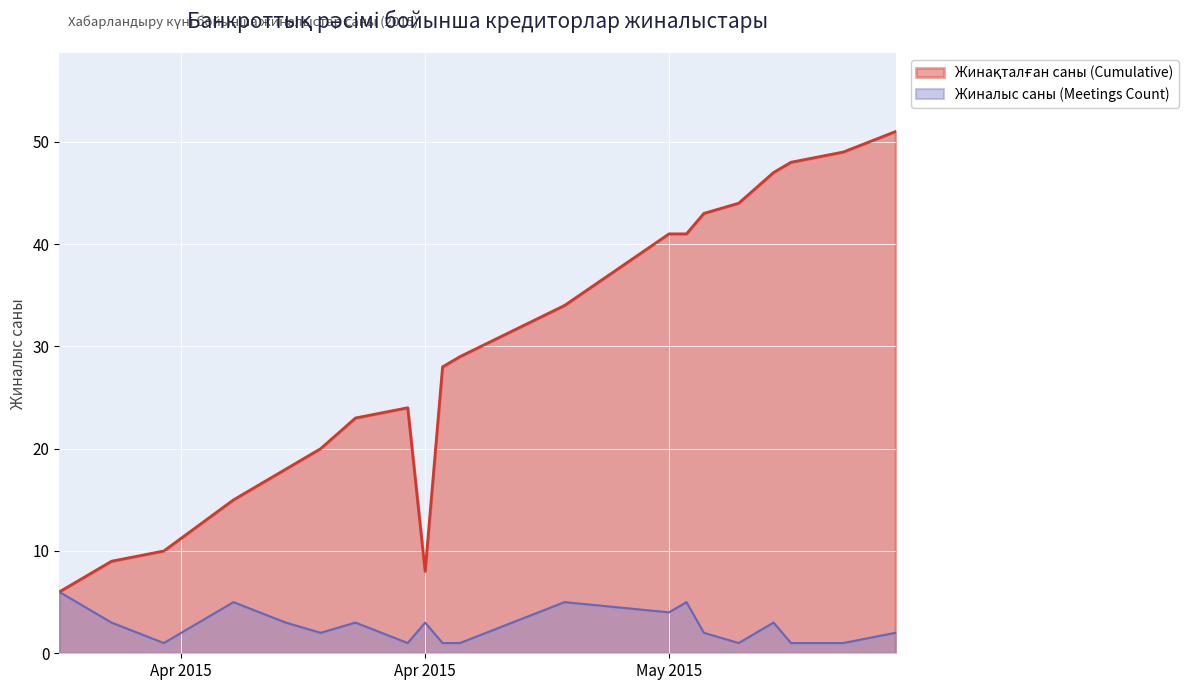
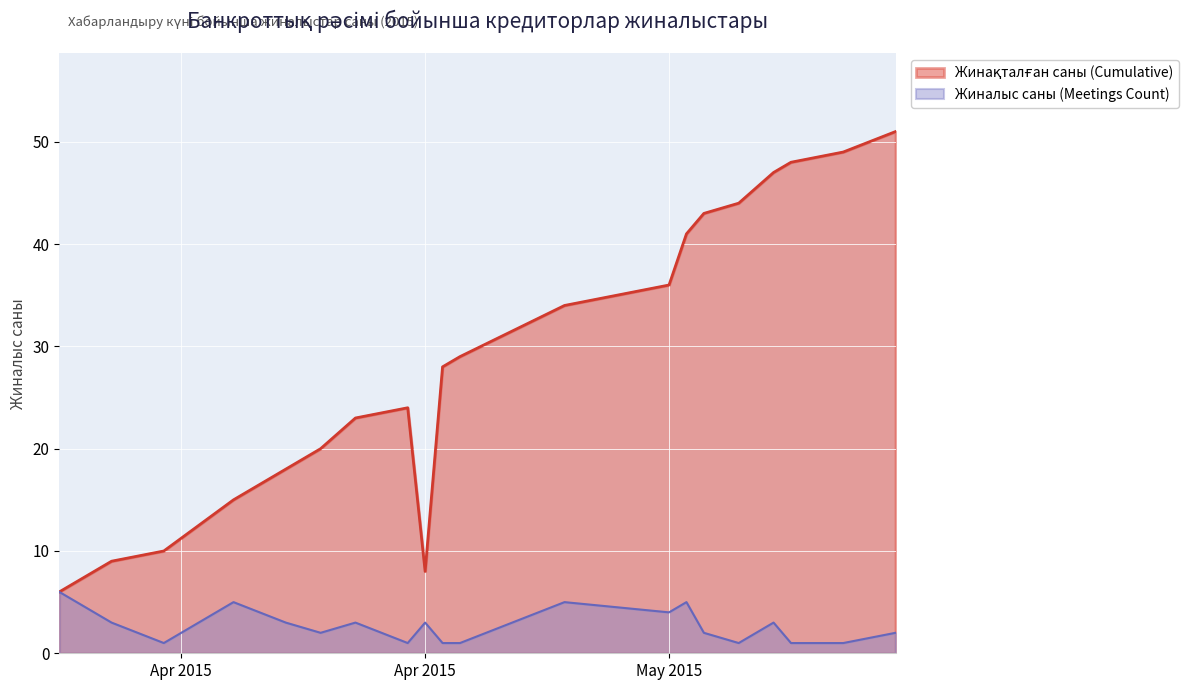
Жинақталған саны (Cumulative), May 2015: 41 -> 36
